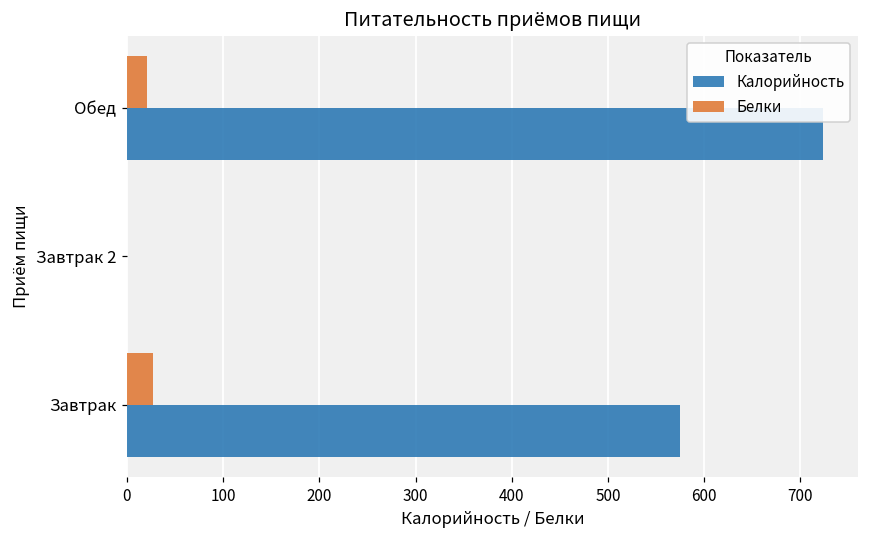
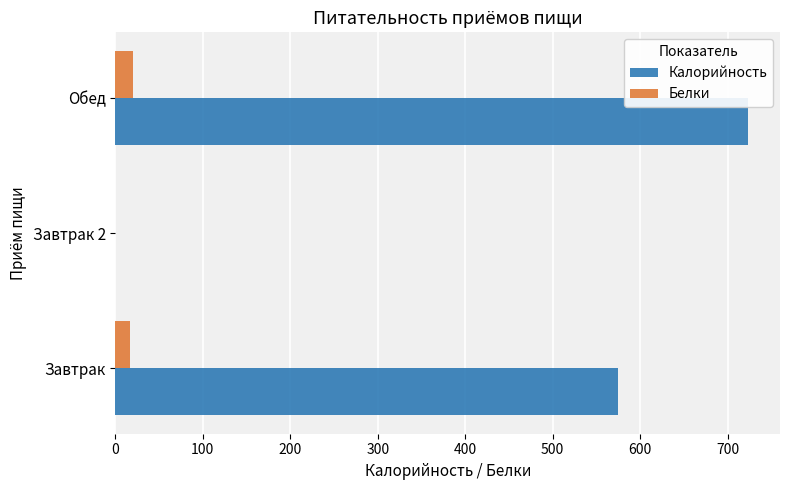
Белки, Завтрак: 30 -> 20
